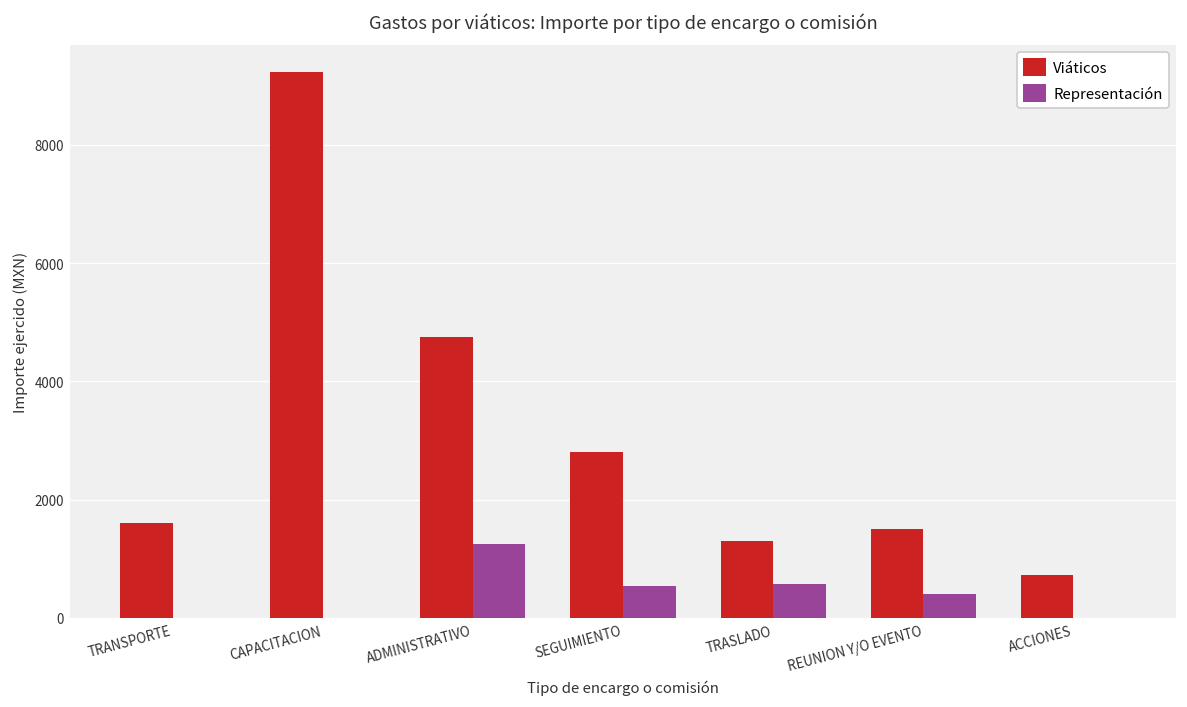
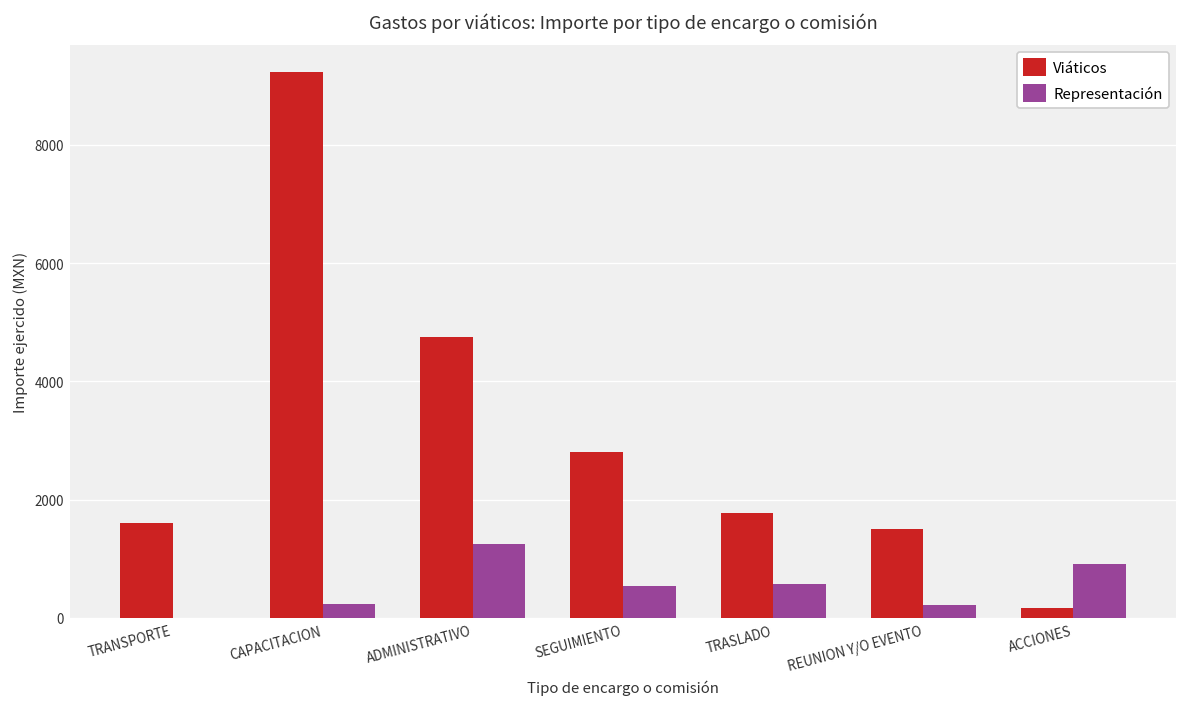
Representación, CAPACITACION: 0 -> 200
Viáticos, TRASLADO: 1300 -> 1800
Representación, REUNION Y/O EVENTO: 400 -> 200
Viáticos, ACCIONES: 700 -> 200
Representación, ACCIONES: 0 -> 900
